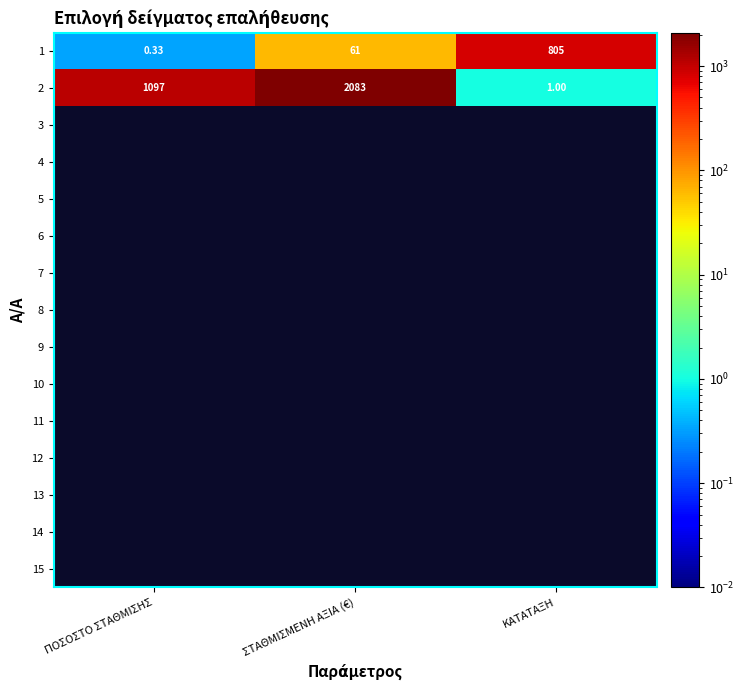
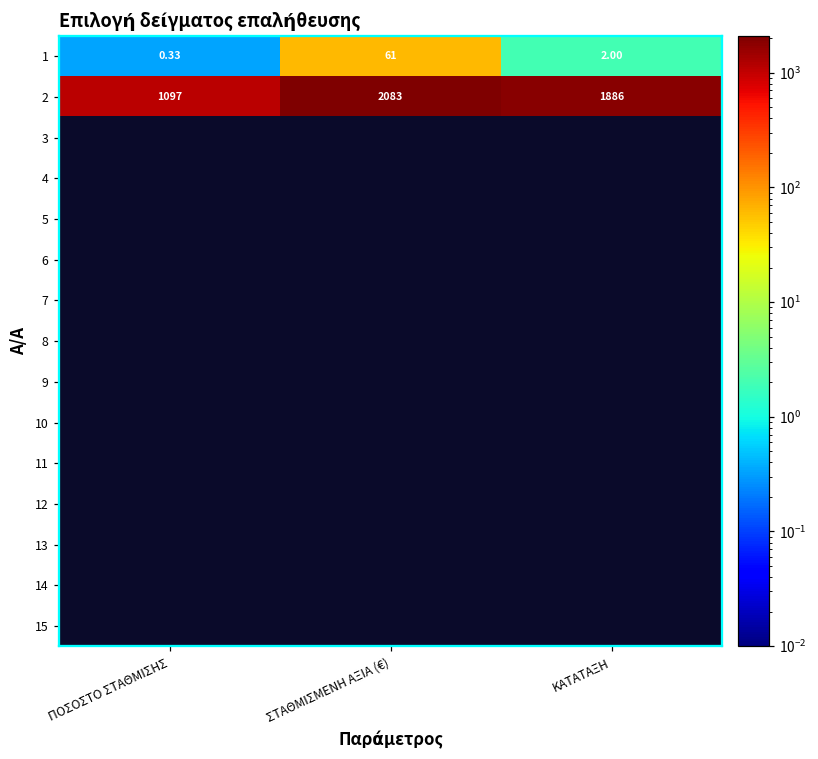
1, ΚΑΤΑΤΑΞΗ: 805 -> 2.00
2, ΚΑΤΑΤΑΞΗ: 1.00 -> 1886
